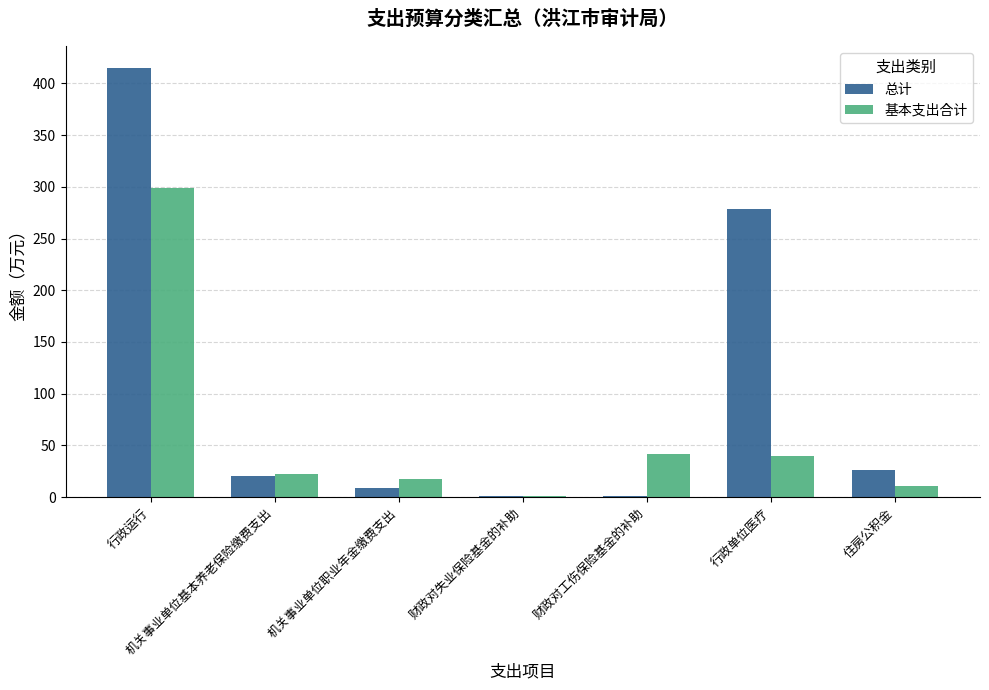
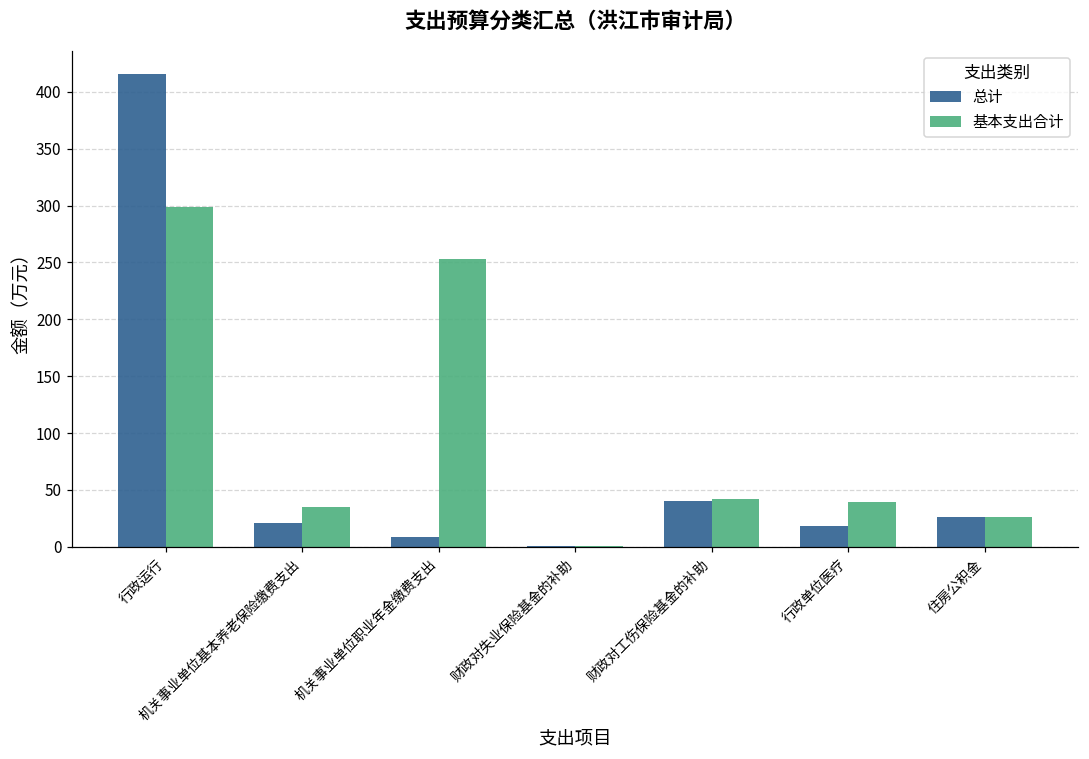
基本支出合计, 机关事业单位基本养老保险缴费支出: 23 -> 35
基本支出合计, 机关事业单位职业年金缴费支出: 18 -> 253
总计, 财政对工伤保险基金的补助: 1 -> 40
总计, 行政单位医疗: 279 -> 19
基本支出合计, 住房公积金: 11 -> 26
